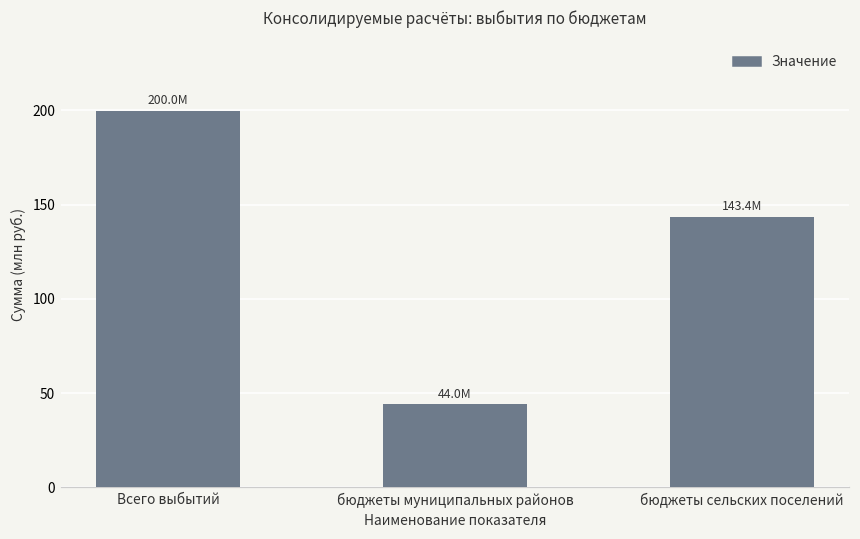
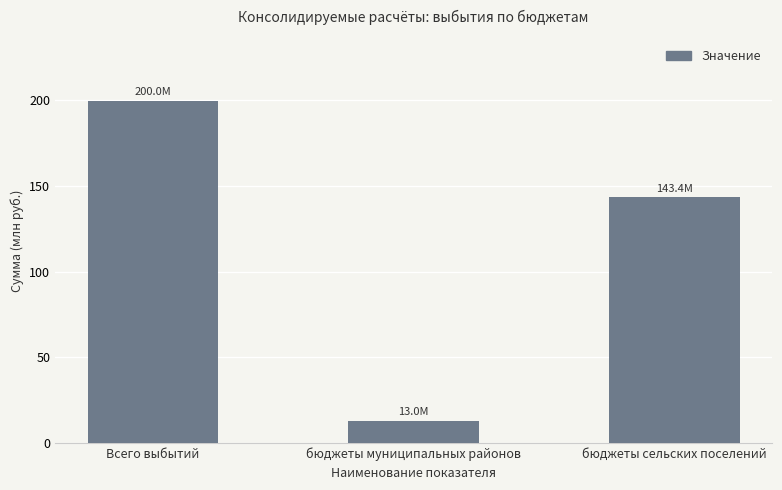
бюджеты муниципальных районов: 44.0M -> 13.0M
